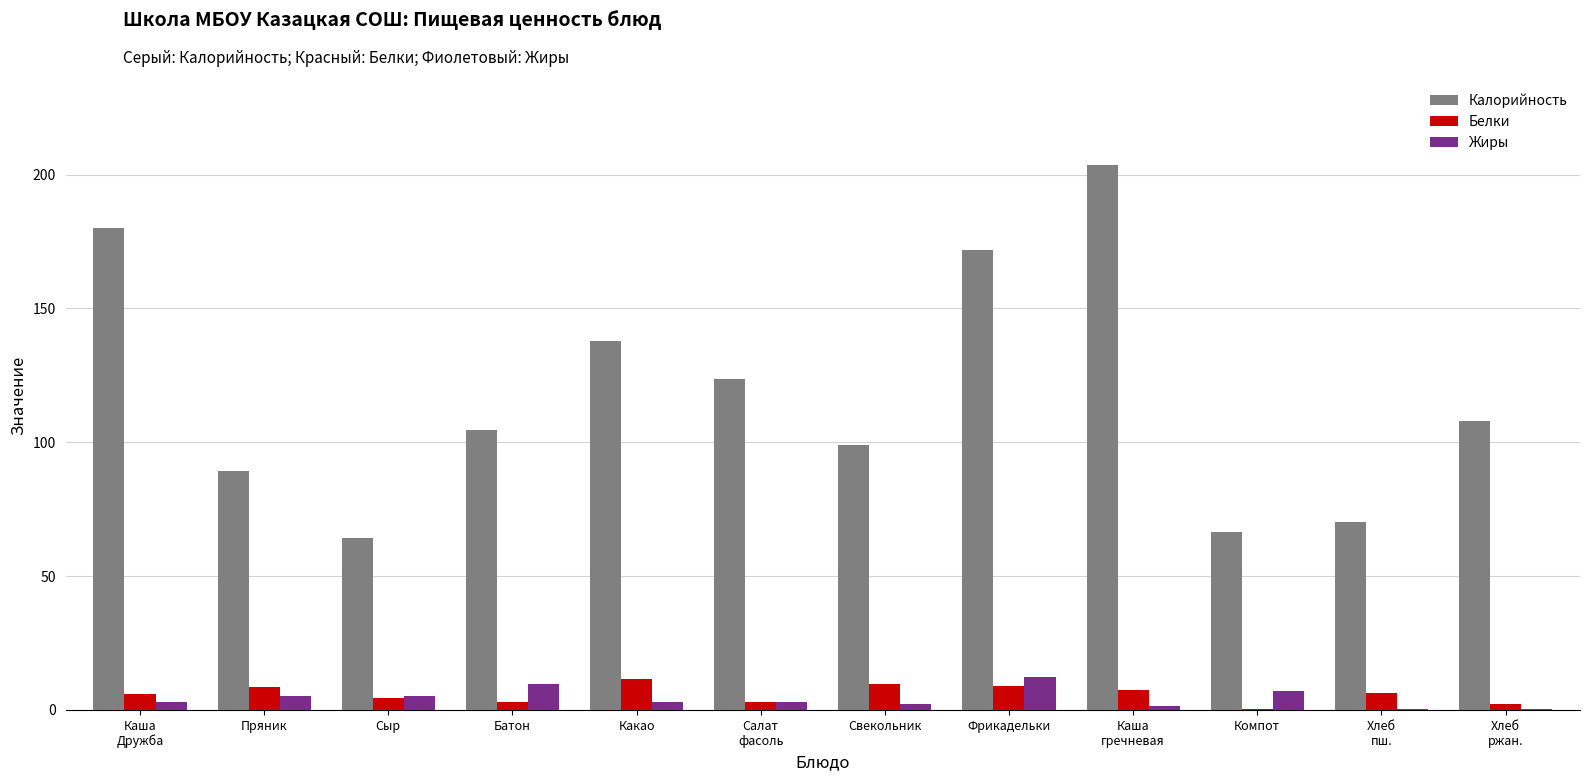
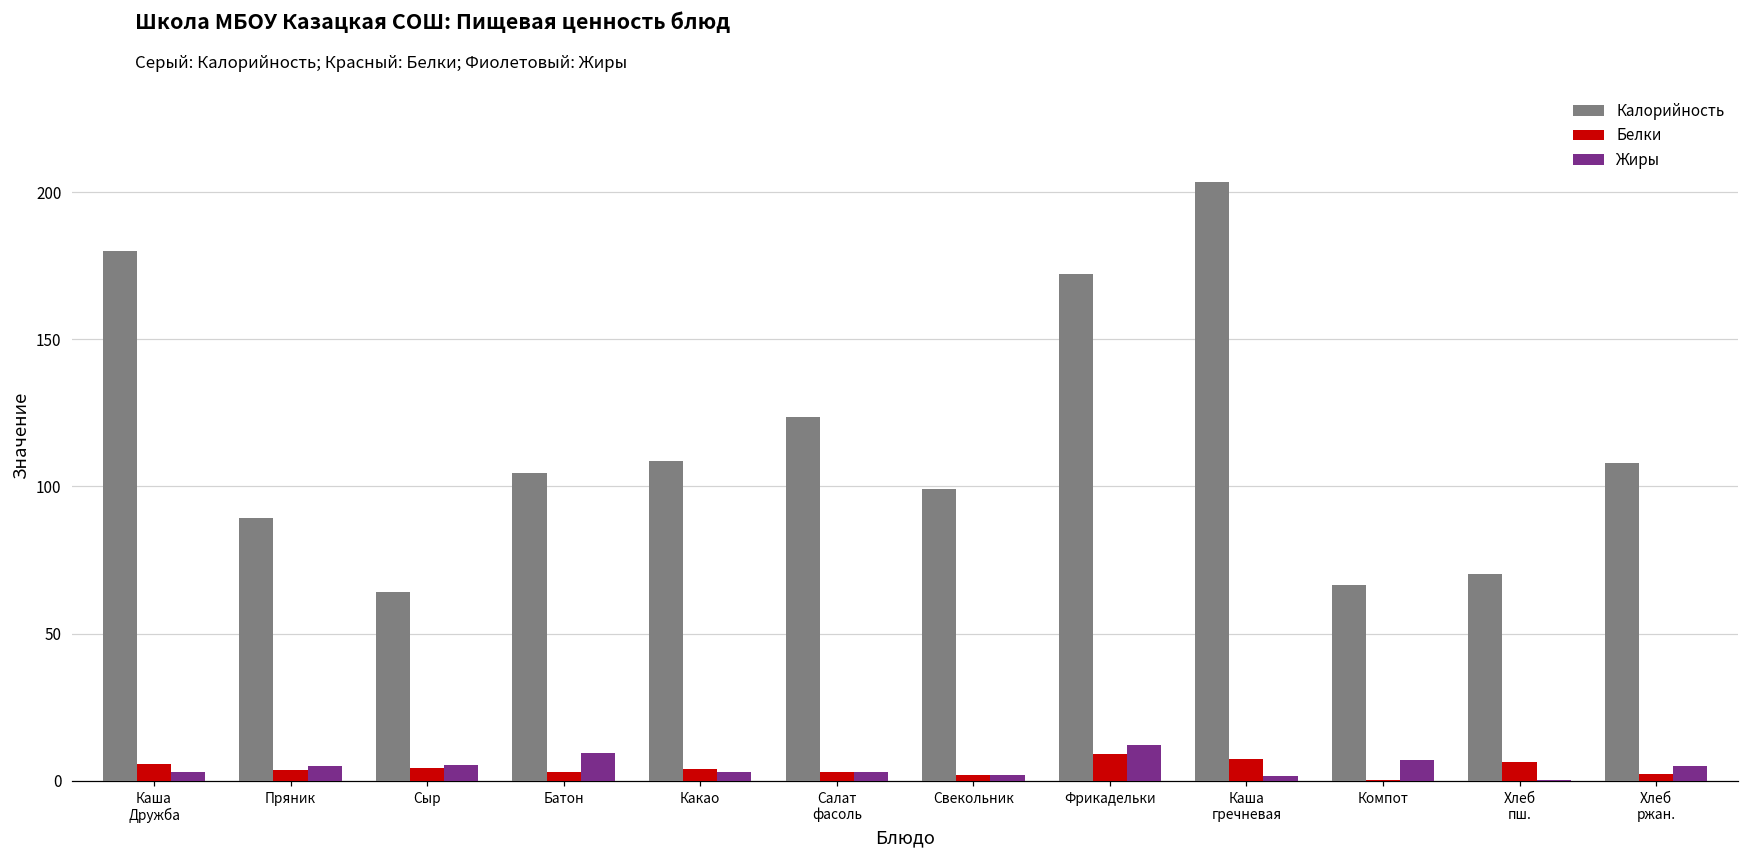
Белки, Пряник: 9 -> 4
Калорийность, Какао: 138 -> 109
Белки, Какао: 12 -> 4
Белки, Свекольник: 10 -> 2
Жиры, Хлеб ржан.: 0 -> 5
